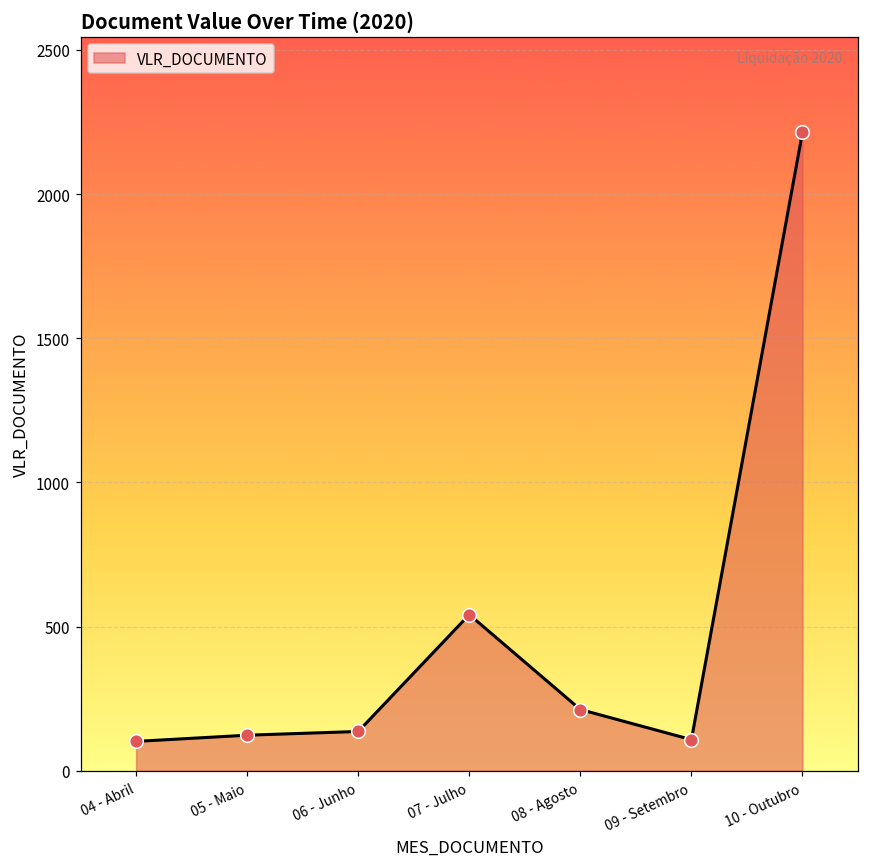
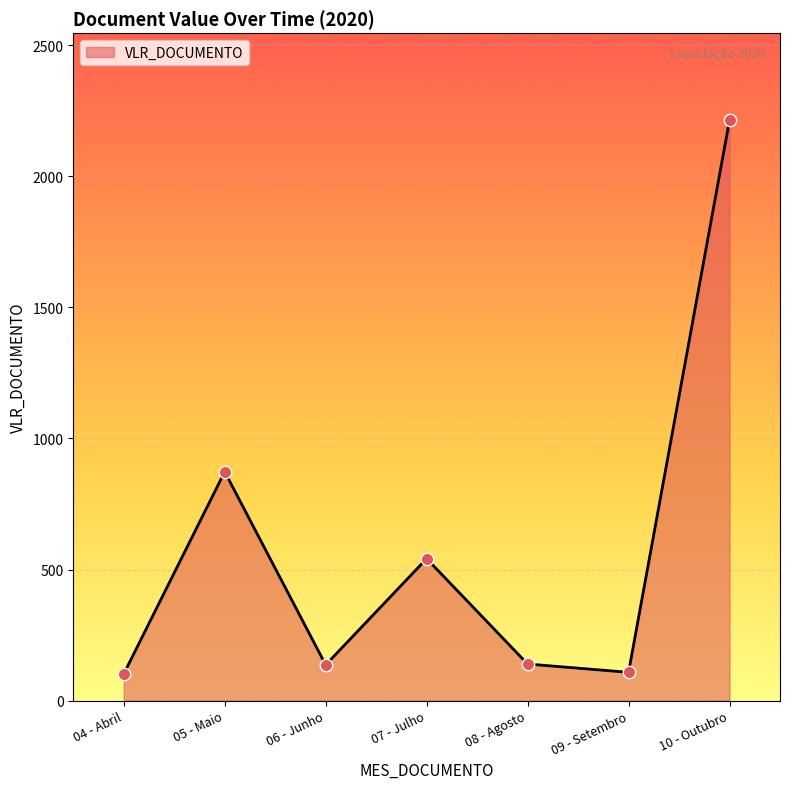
05 - Maio: 120 -> 870
08 - Agosto: 210 -> 140
